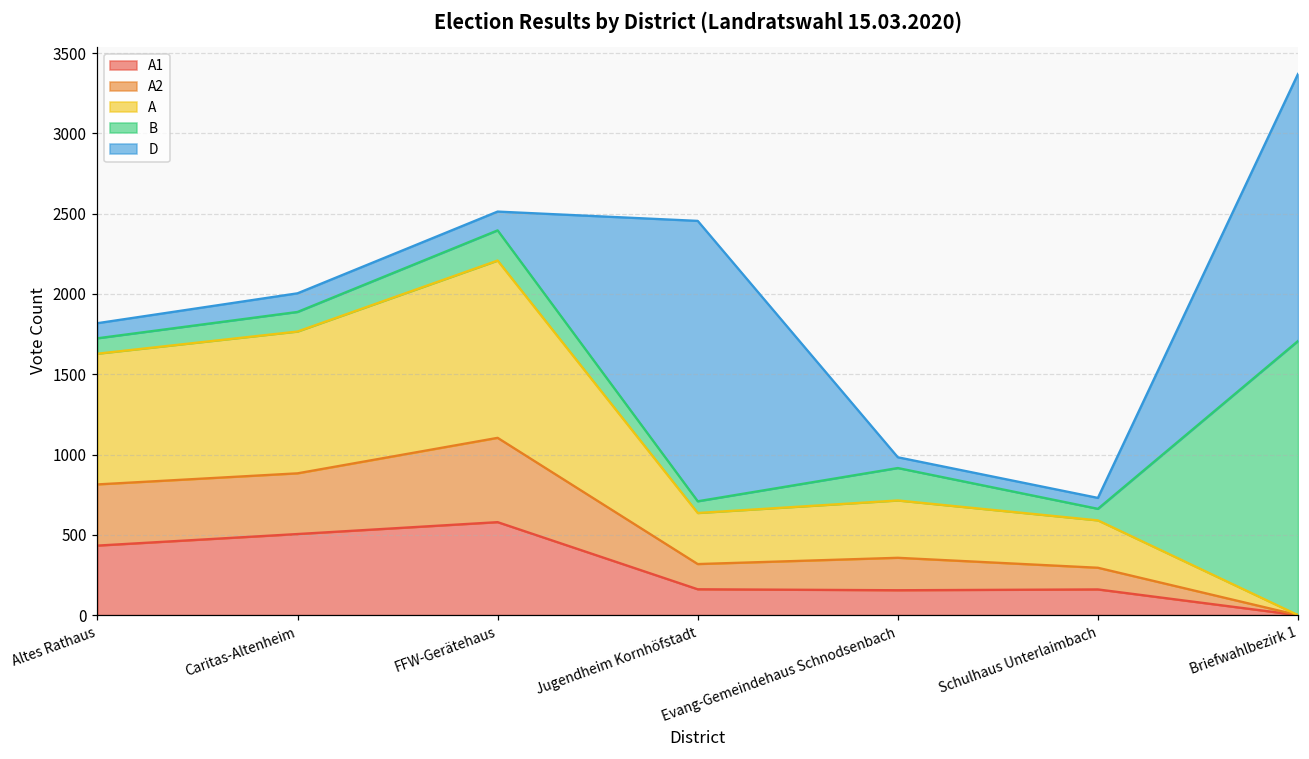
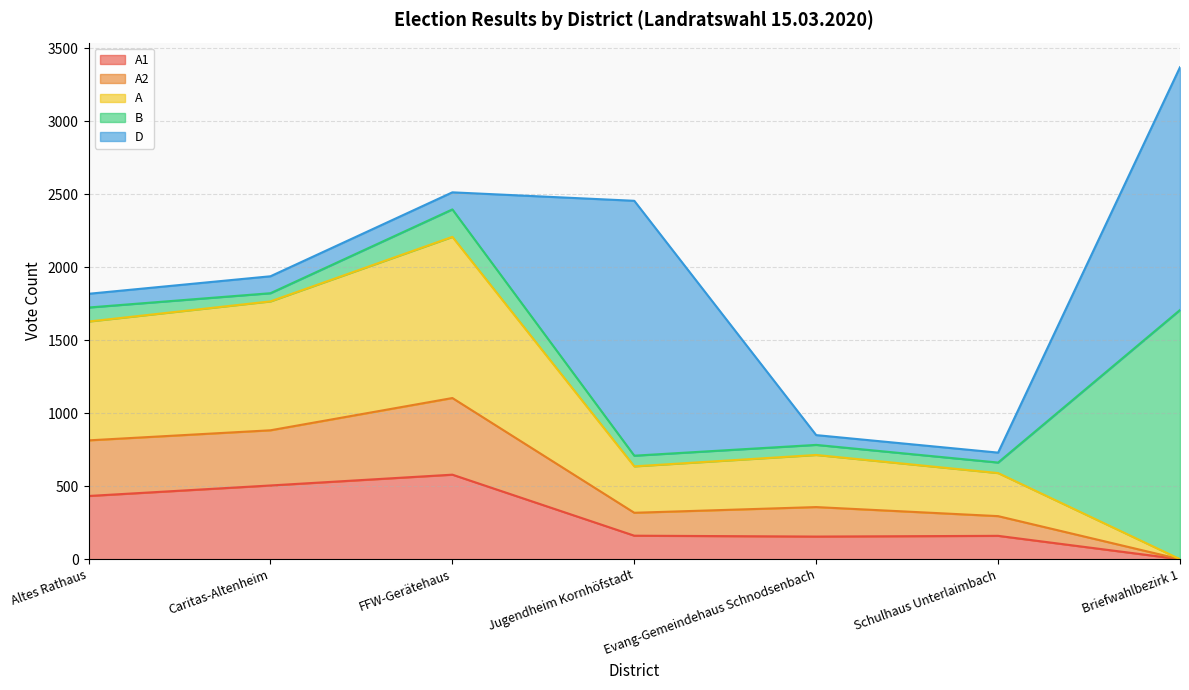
B, Caritas-Altenheim: 120 -> 60
B, Evang-Gemeindehaus Schnodsenbach: 200 -> 70
